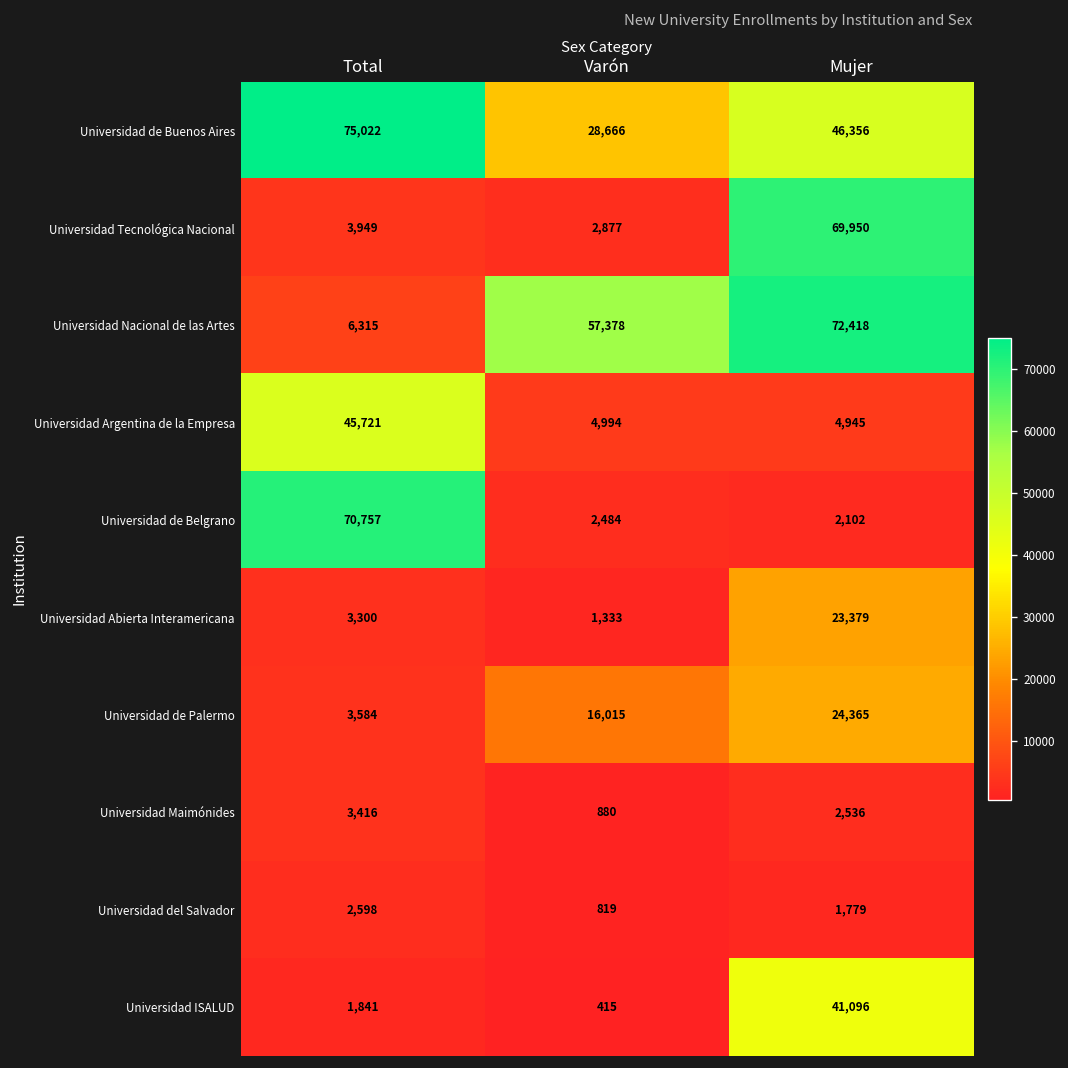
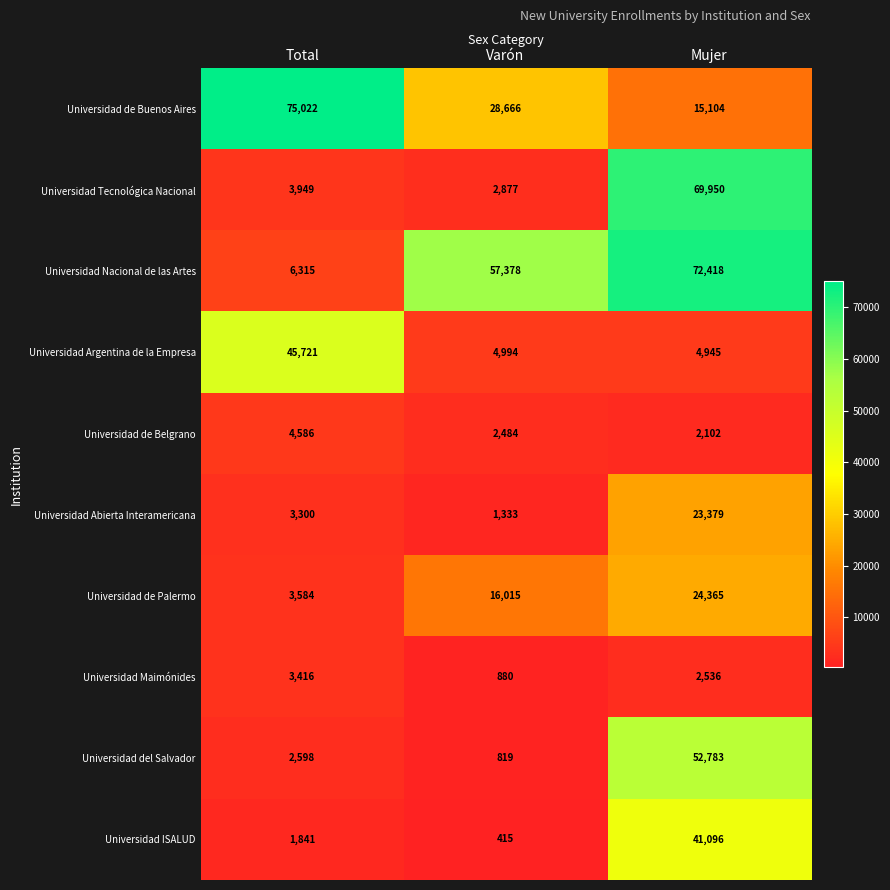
Universidad de Buenos Aires, Mujer: 46,356 -> 15,104
Universidad de Belgrano, Total: 70,757 -> 4,586
Universidad del Salvador, Mujer: 1,779 -> 52,783
